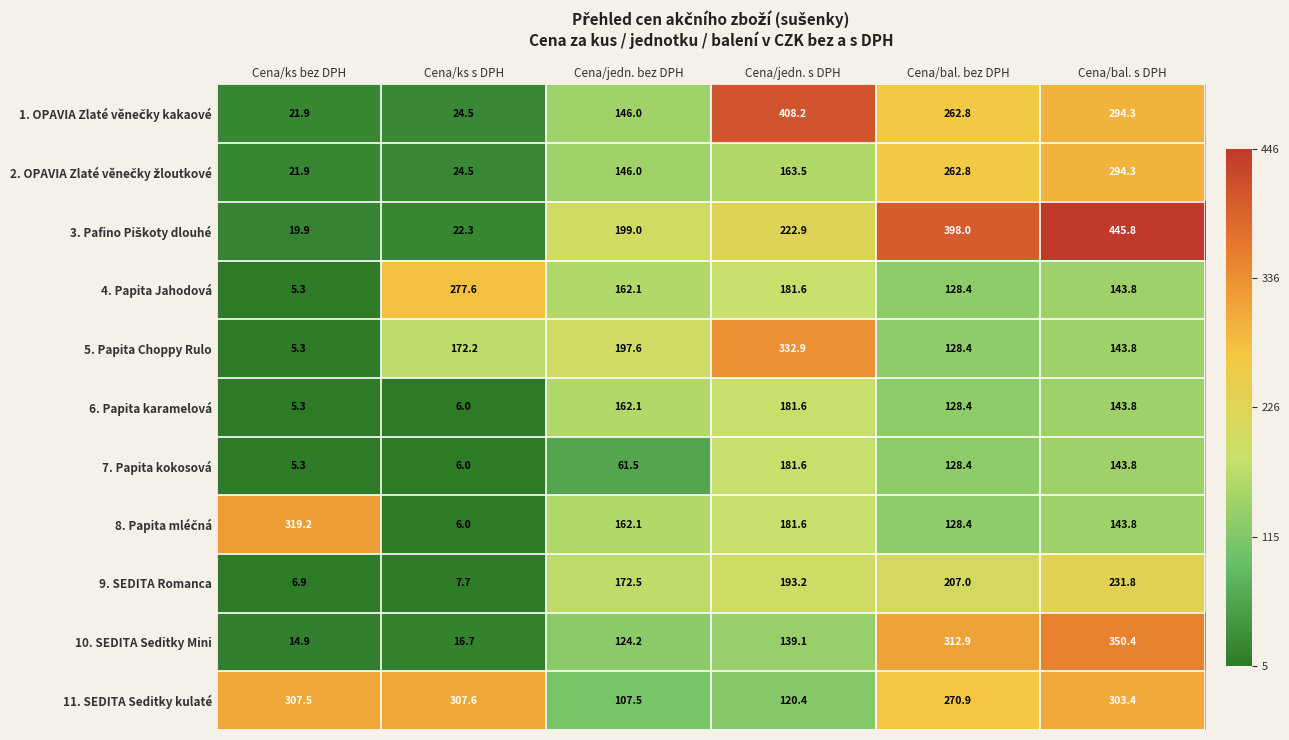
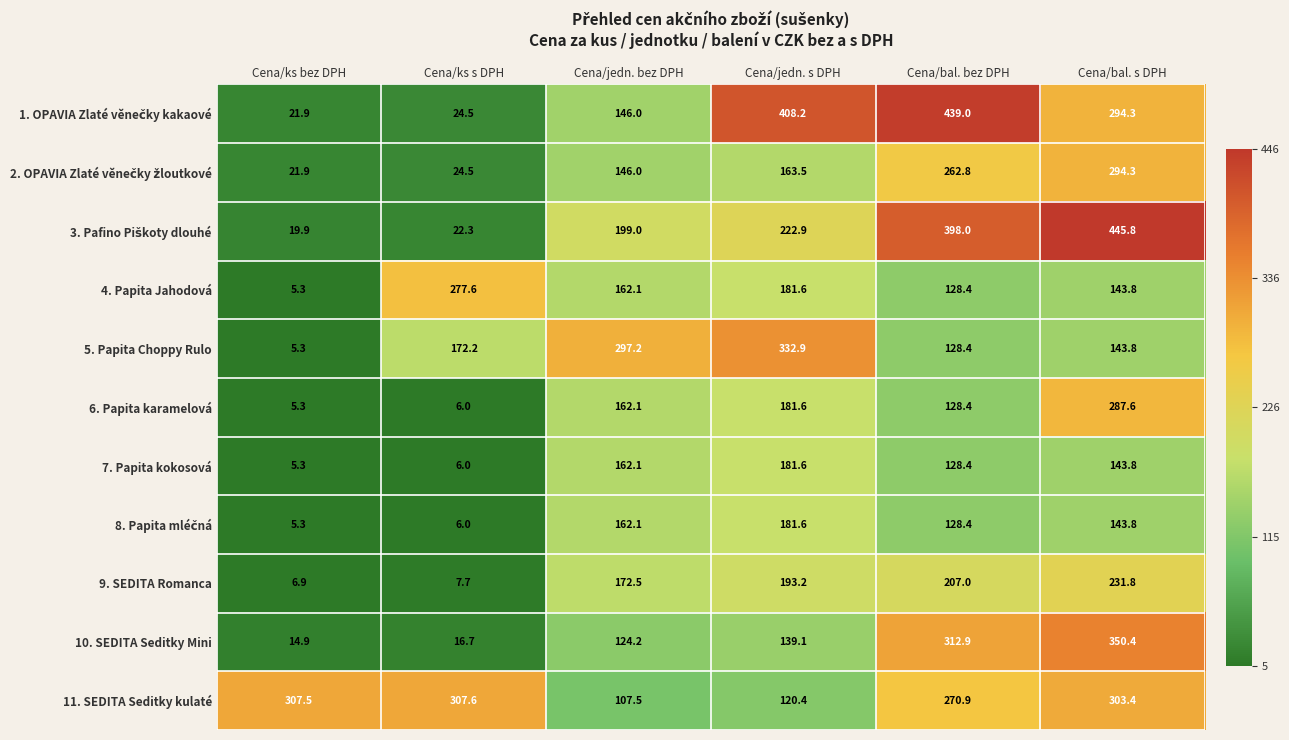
1. OPAVIA Zlaté věnečky kakaové, Cena/bal. bez DPH: 262.8 -> 439.0
5. Papita Choppy Rulo, Cena/jedn. bez DPH: 197.6 -> 297.2
6. Papita karamelová, Cena/bal. s DPH: 143.8 -> 287.6
7. Papita kokosová, Cena/jedn. bez DPH: 61.5 -> 162.1
8. Papita mléčná, Cena/ks bez DPH: 319.2 -> 5.3
